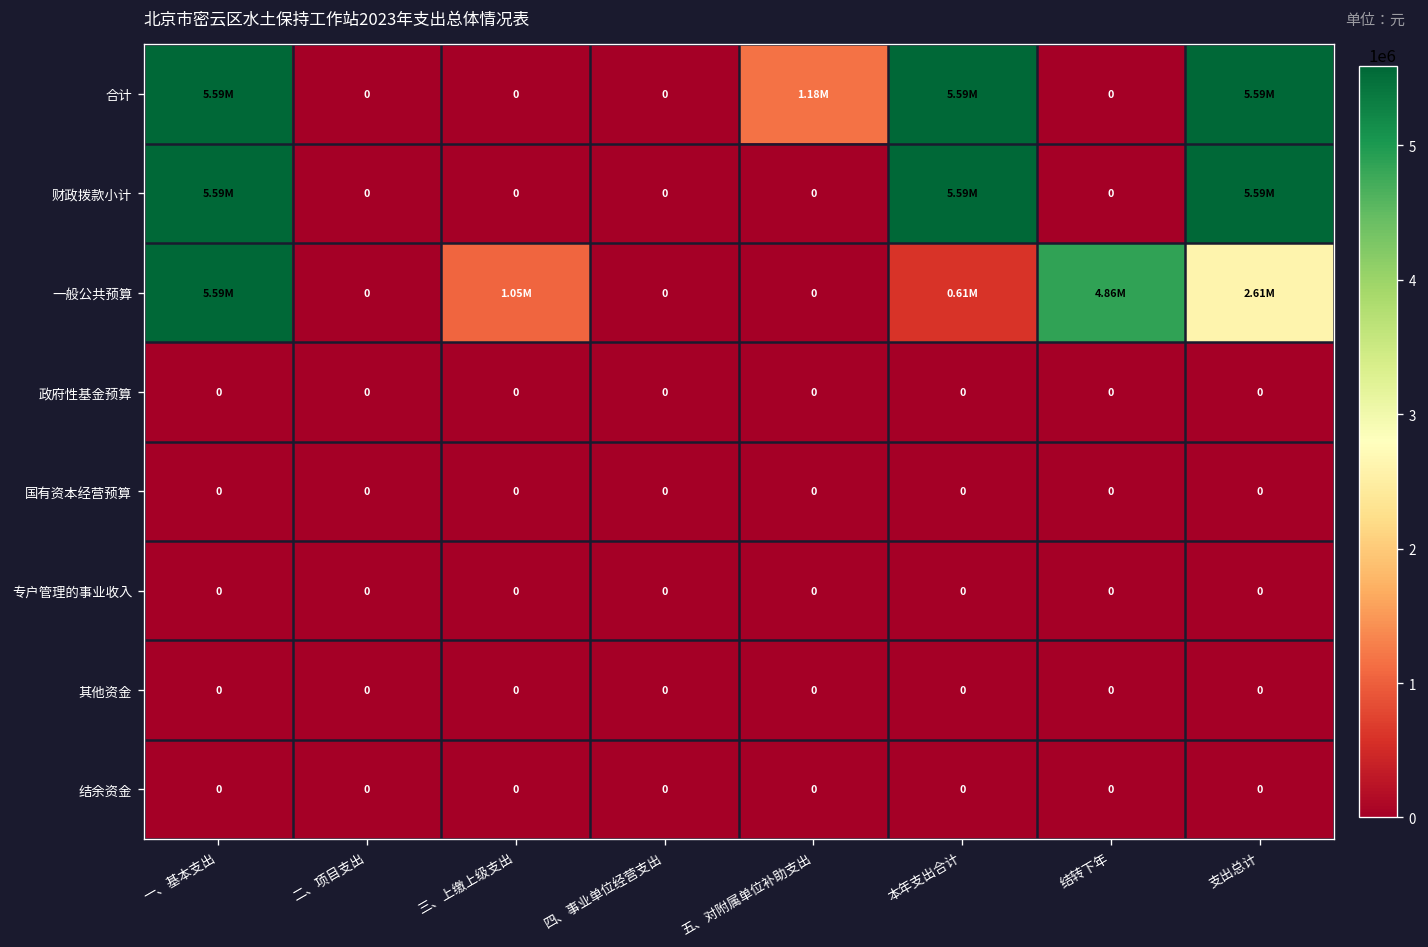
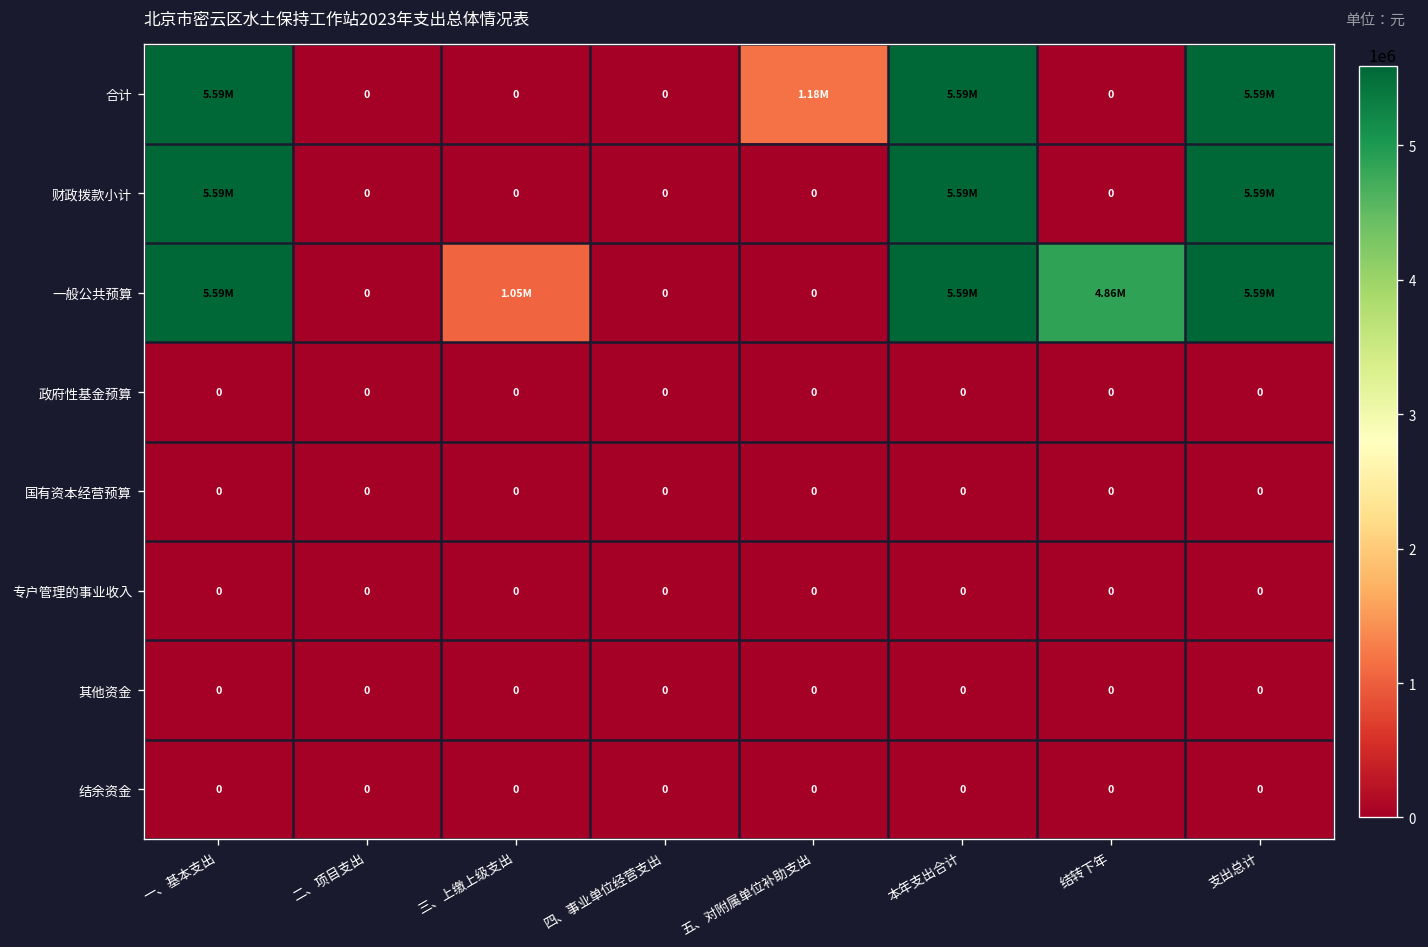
一般公共预算, 本年支出合计: 0.61M -> 5.59M
一般公共预算, 支出总计: 2.61M -> 5.59M
